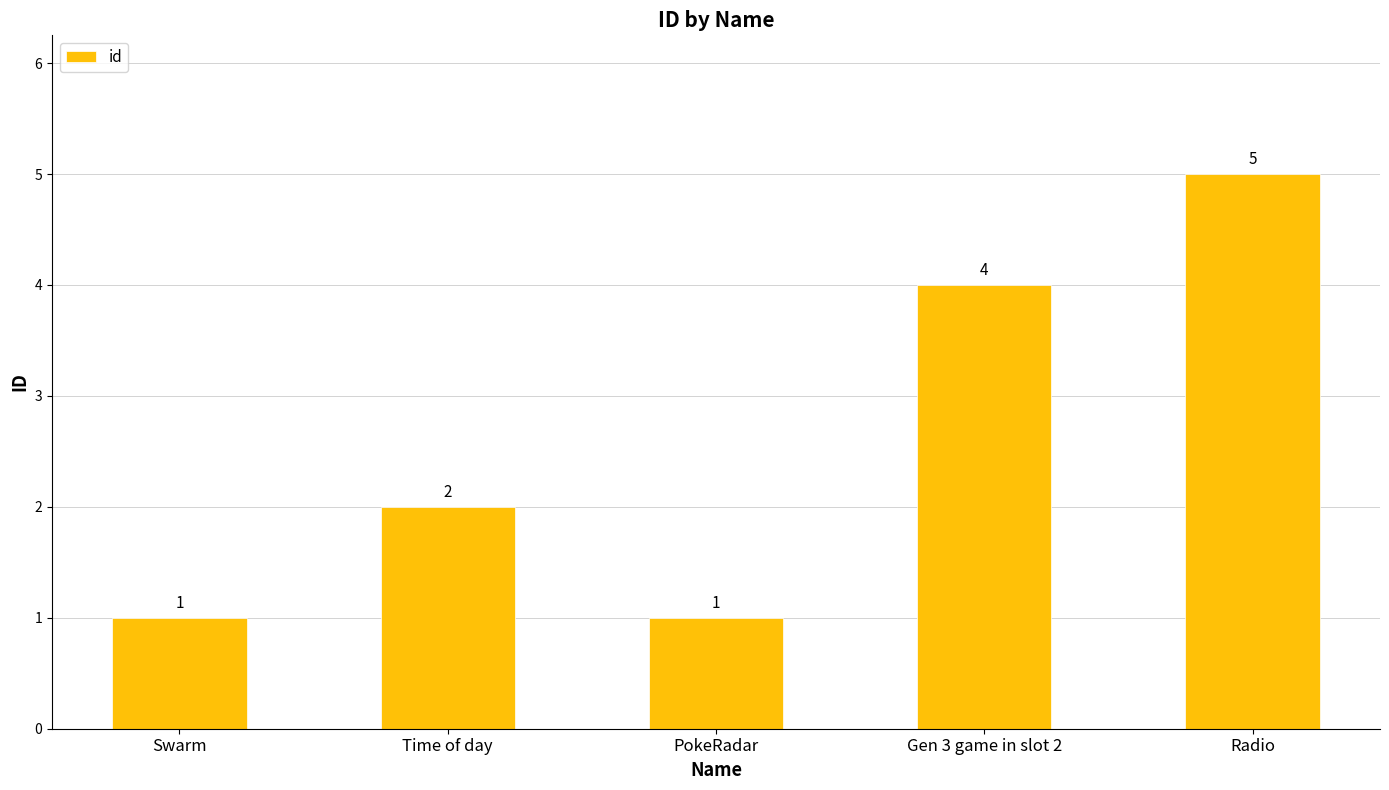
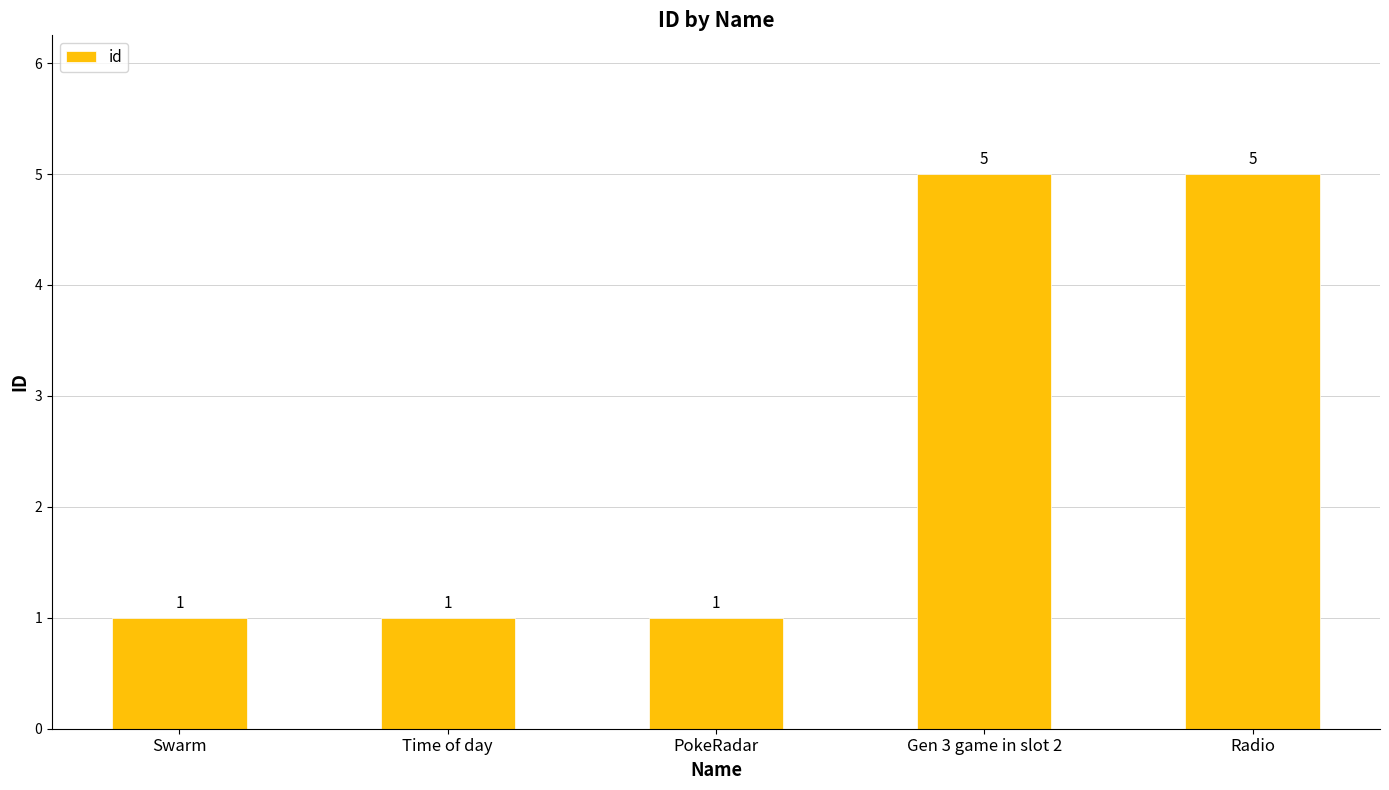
Time of day: 2 -> 1
Gen 3 game in slot 2: 4 -> 5
